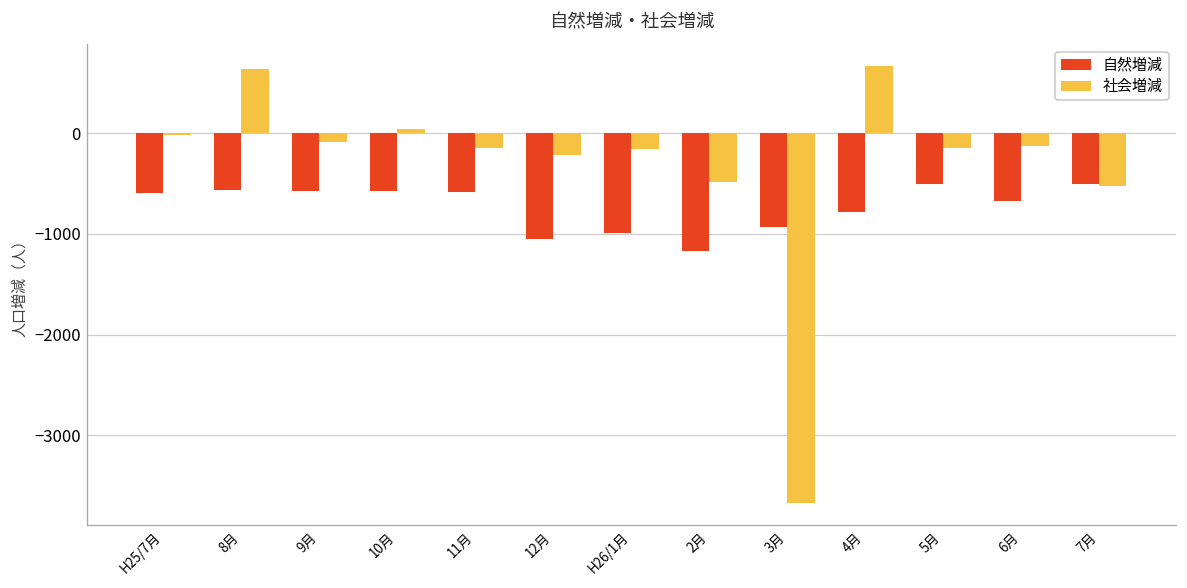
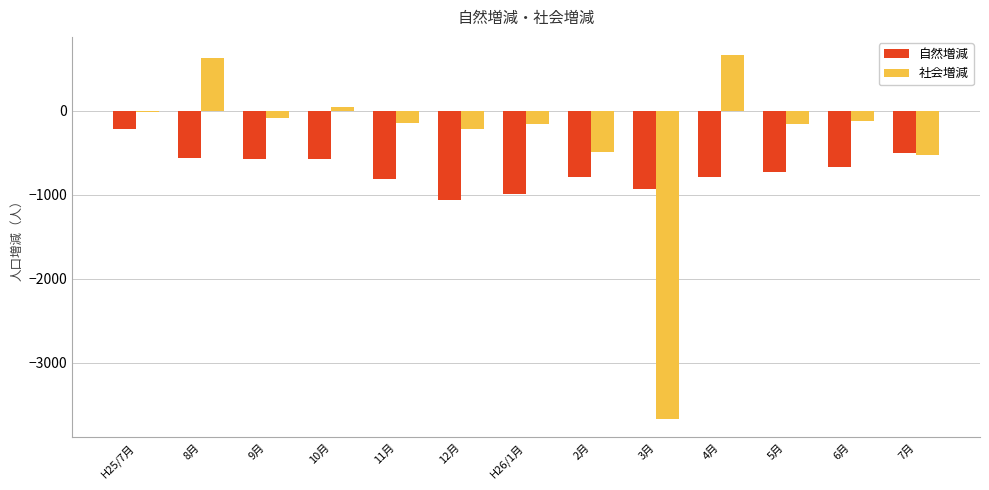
自然増減, H25/7月: -600 -> -200
自然増減, 11月: -600 -> -800
自然増減, 2月: -1200 -> -800
自然増減, 5月: -500 -> -700
